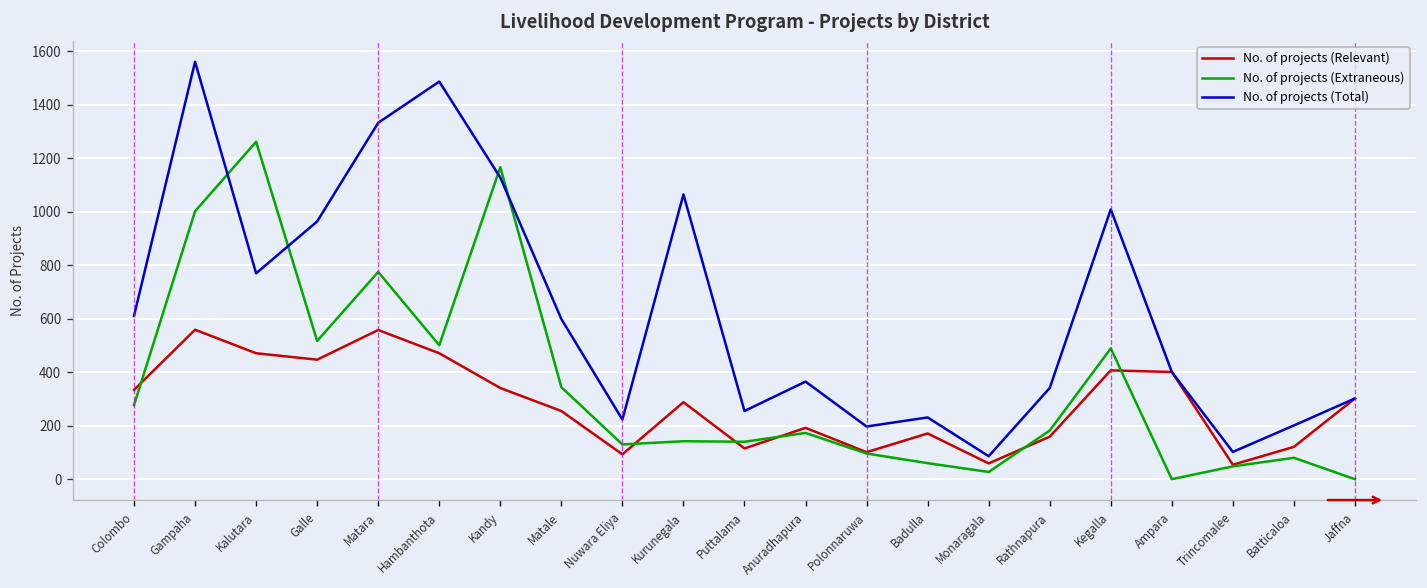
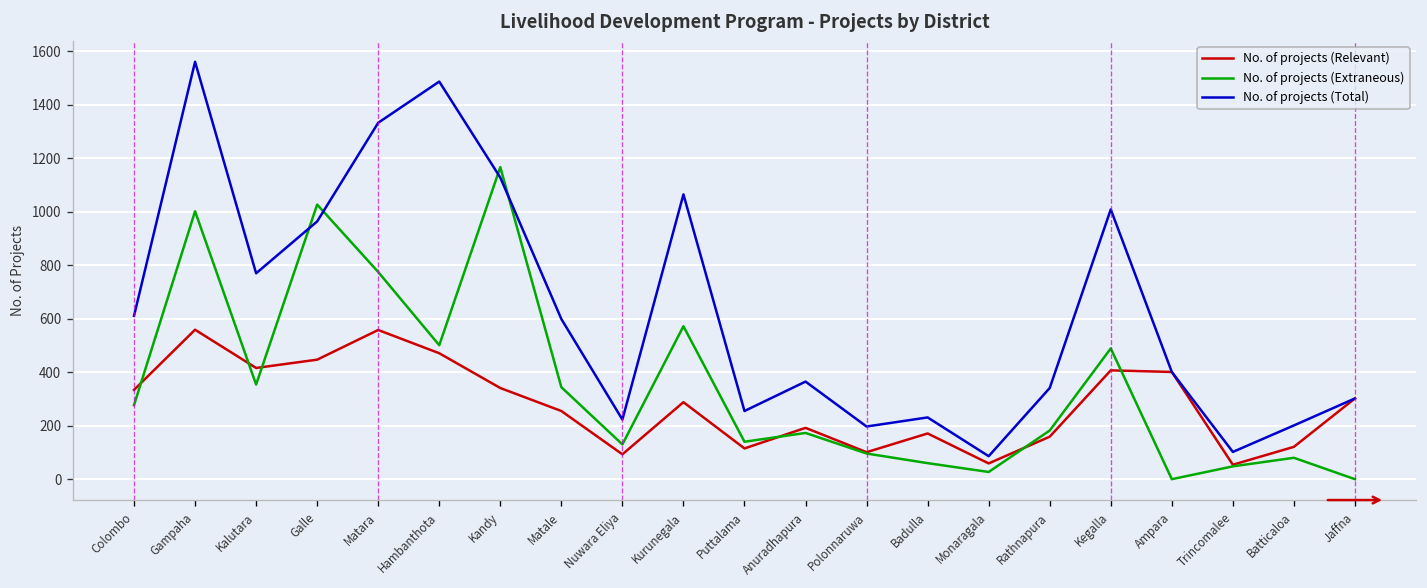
No. of projects (Relevant), Kalutara: 470 -> 420
No. of projects (Extraneous), Kalutara: 1260 -> 350
No. of projects (Extraneous), Galle: 520 -> 1030
No. of projects (Extraneous), Kurunegala: 140 -> 570
